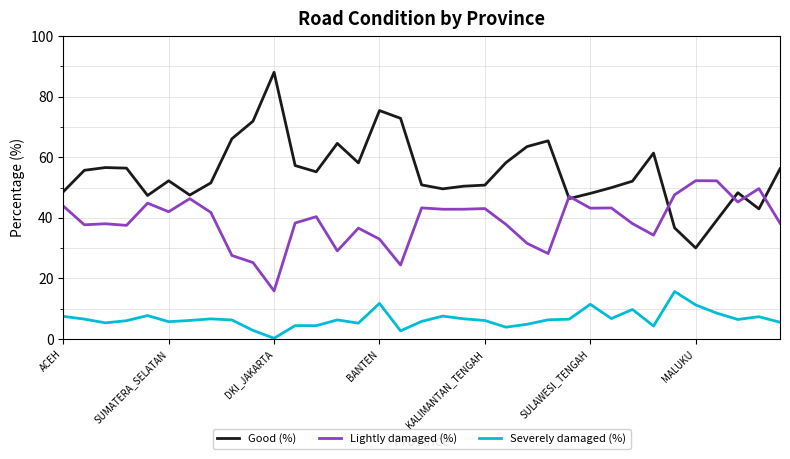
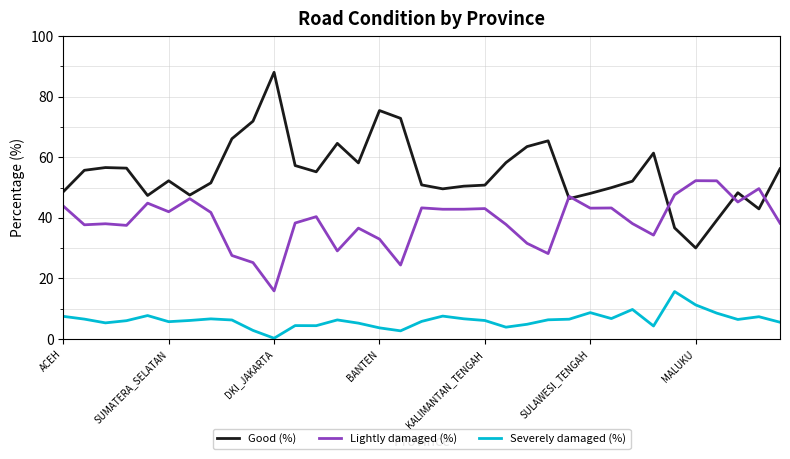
Severely damaged (%), BANTEN: 12 -> 4
Severely damaged (%), SULAWESI_TENGAH: 11 -> 9
